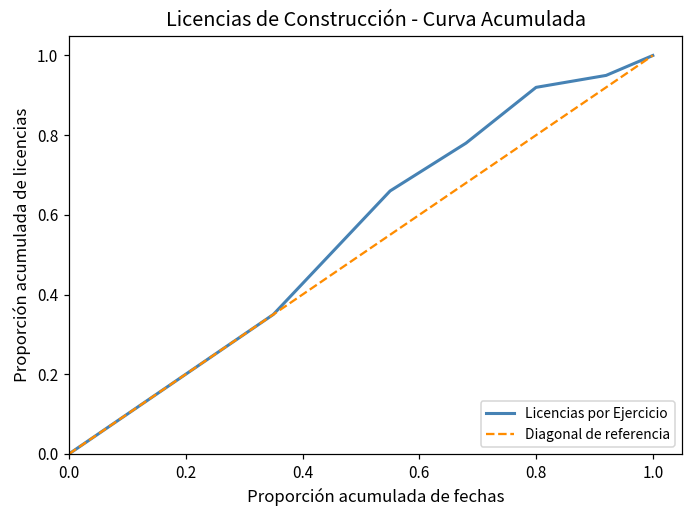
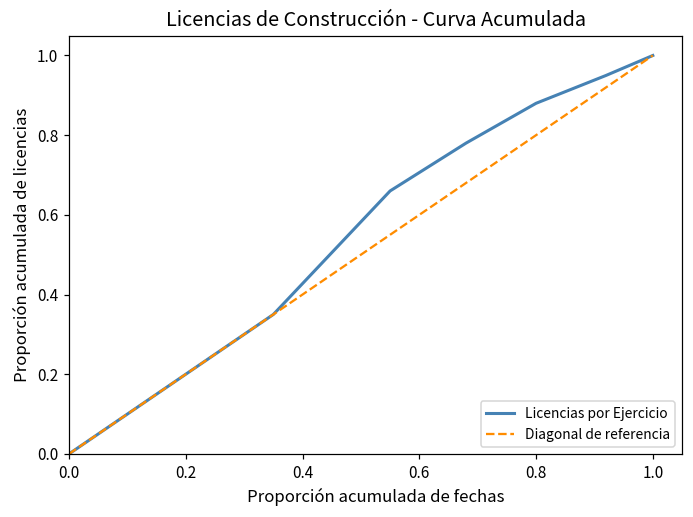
Licencias por Ejercicio, 0.8: 0.92 -> 0.88
